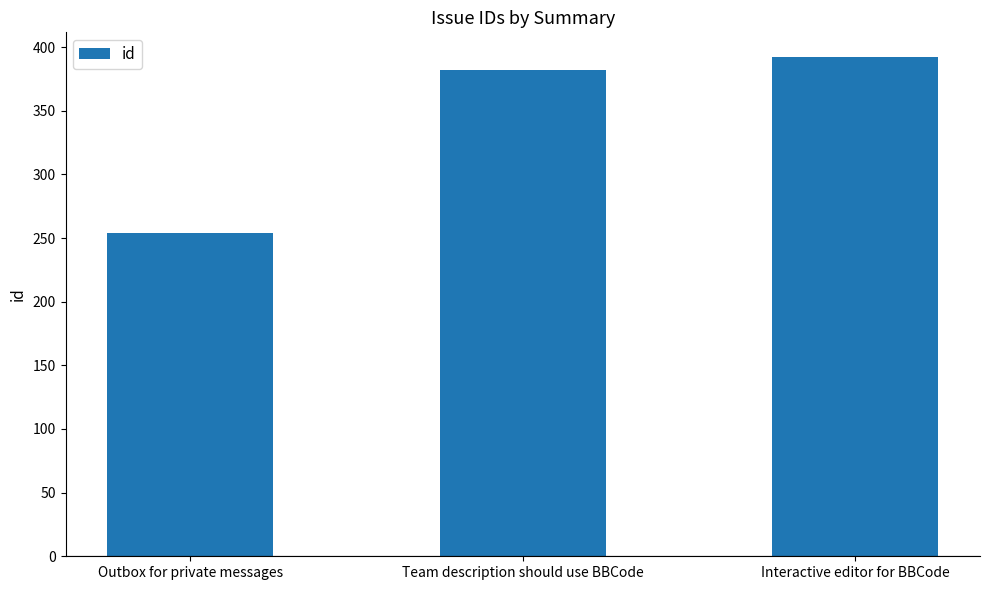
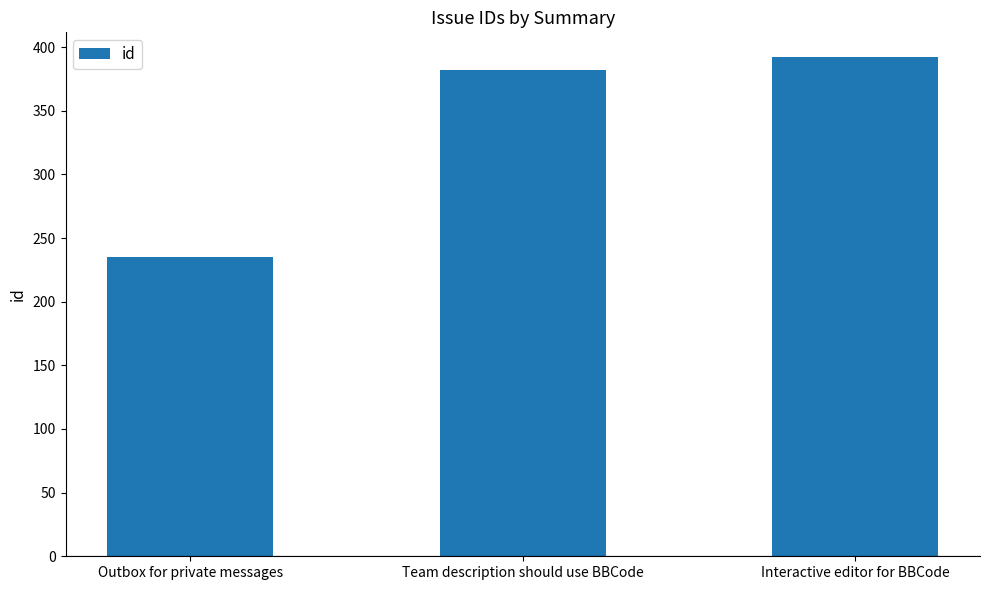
Outbox for private messages: 254 -> 235
